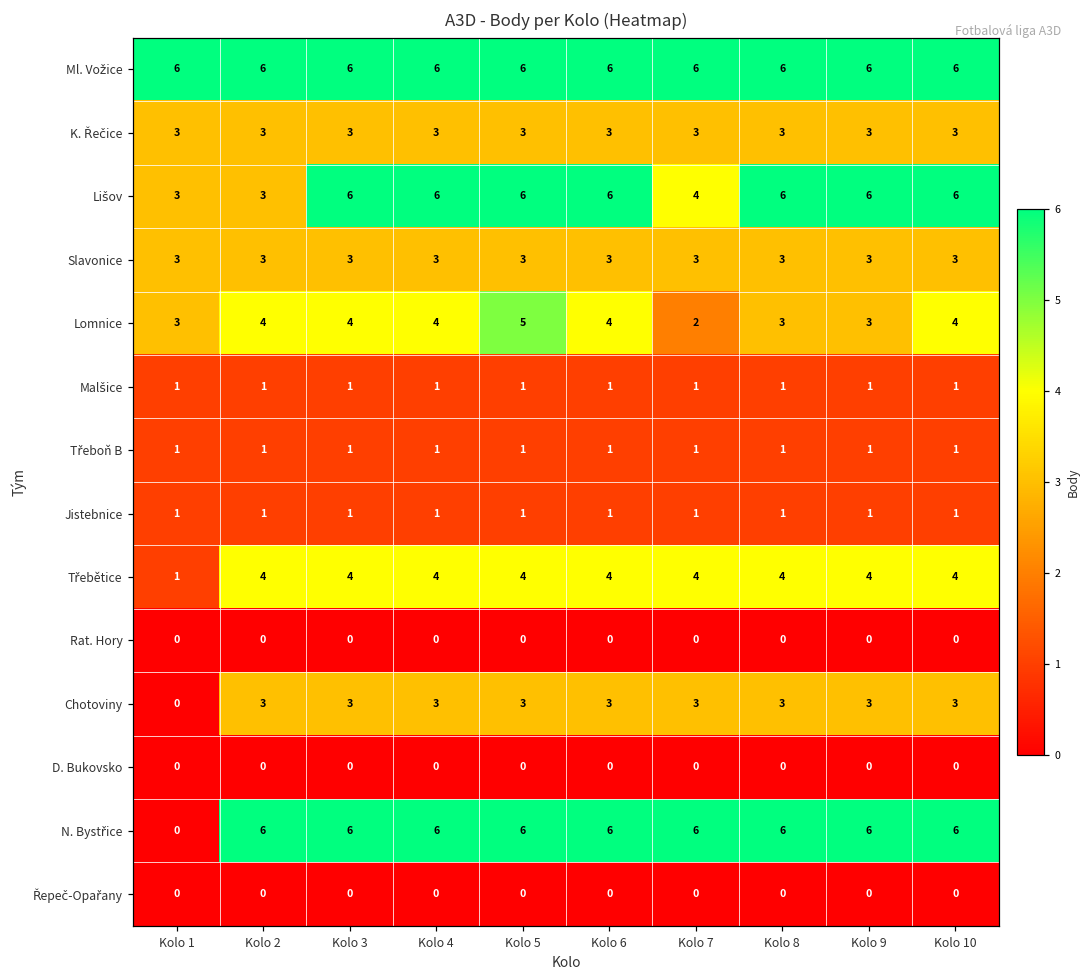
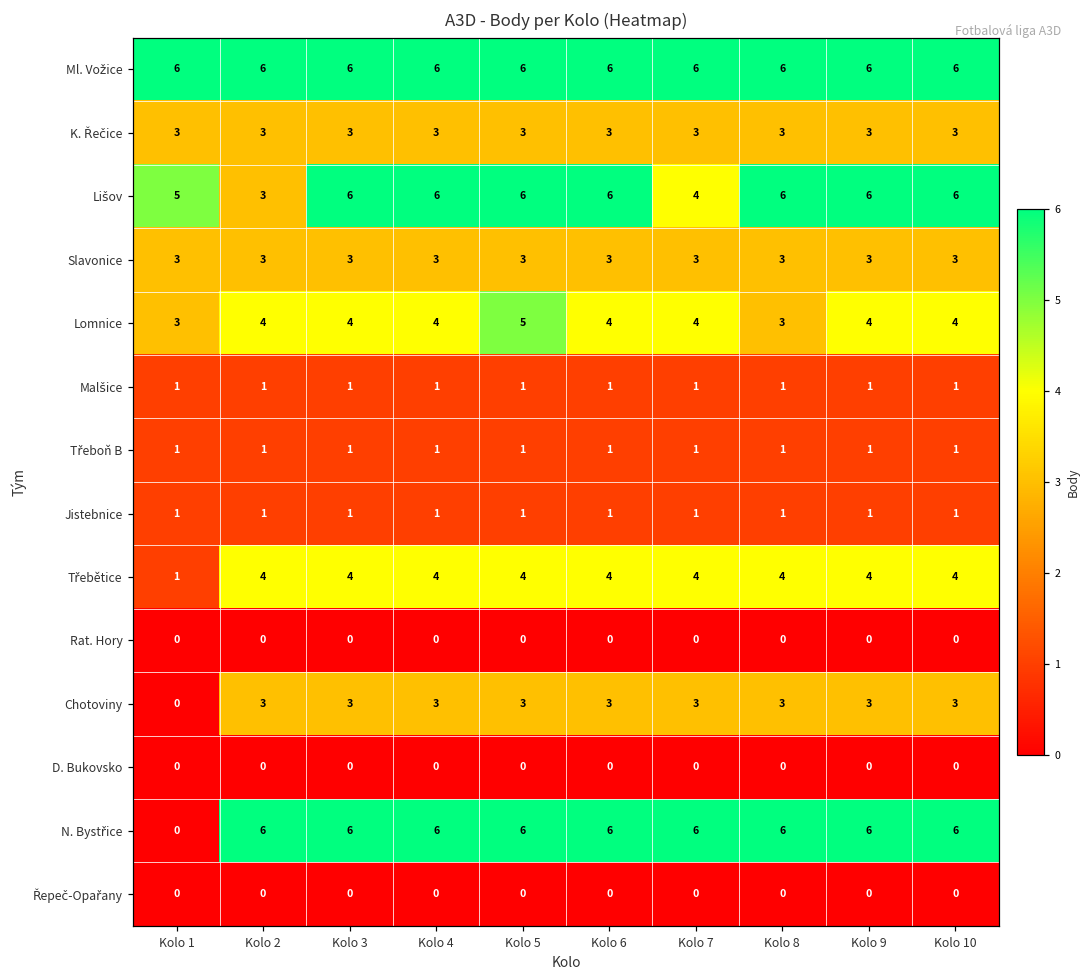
Lišov, Kolo 1: 3 -> 5
Lomnice, Kolo 7: 2 -> 4
Lomnice, Kolo 9: 3 -> 4
